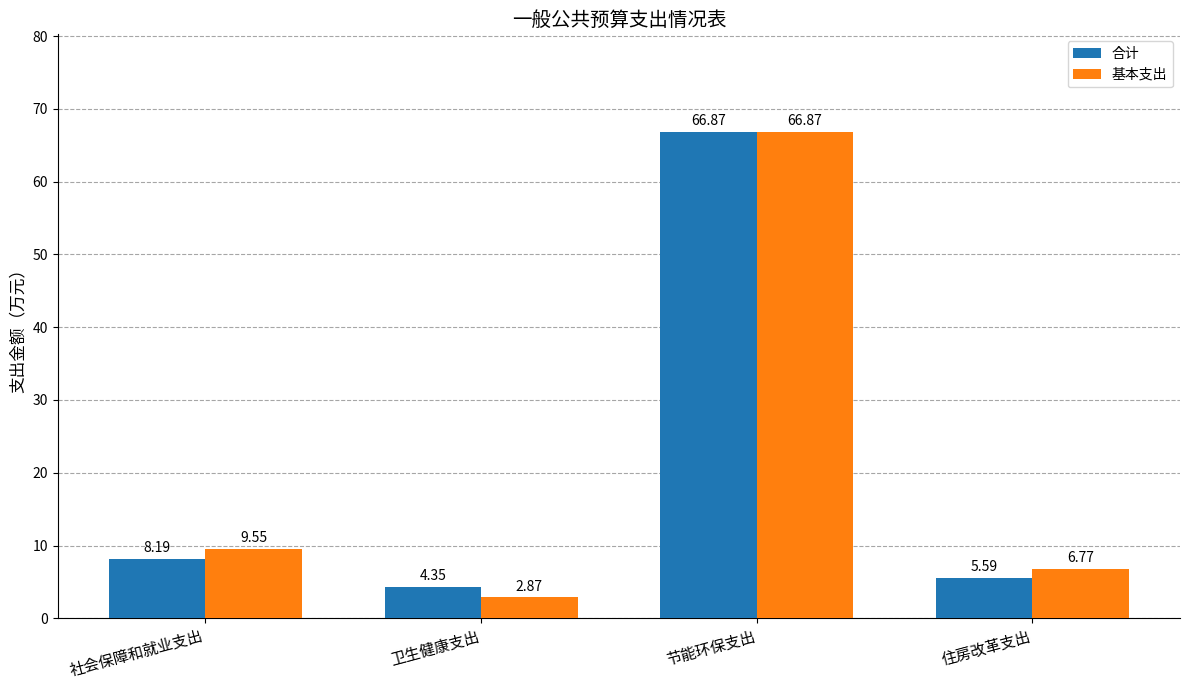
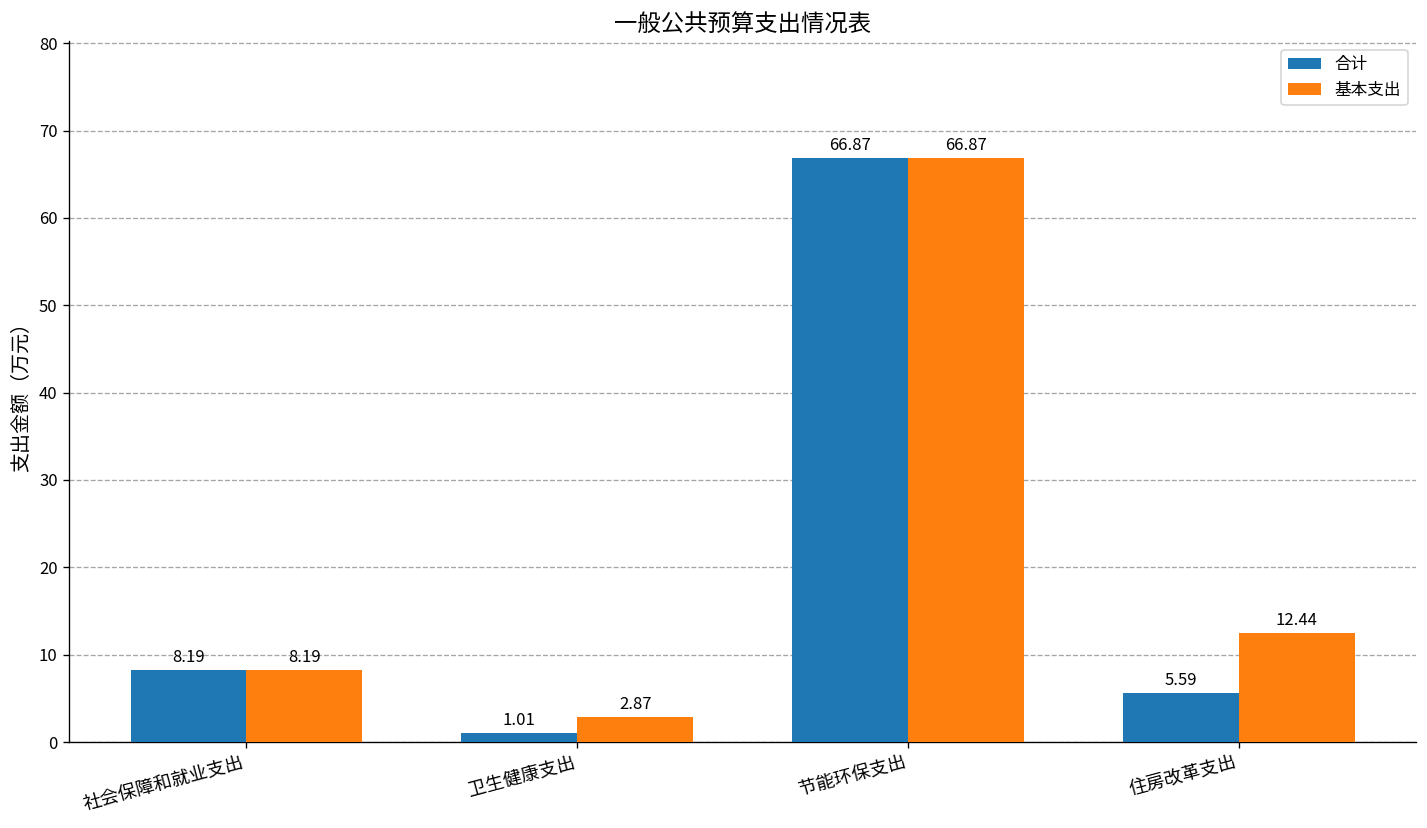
基本支出, 社会保障和就业支出: 9.55 -> 8.19
合计, 卫生健康支出: 4.35 -> 1.01
基本支出, 住房改革支出: 6.77 -> 12.44
